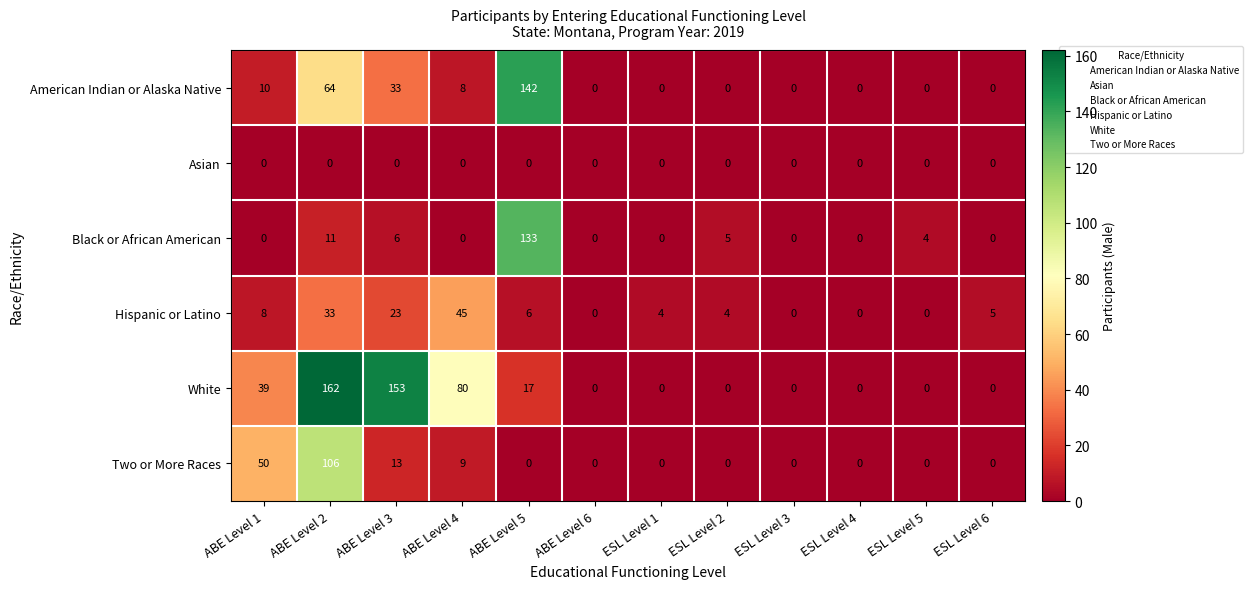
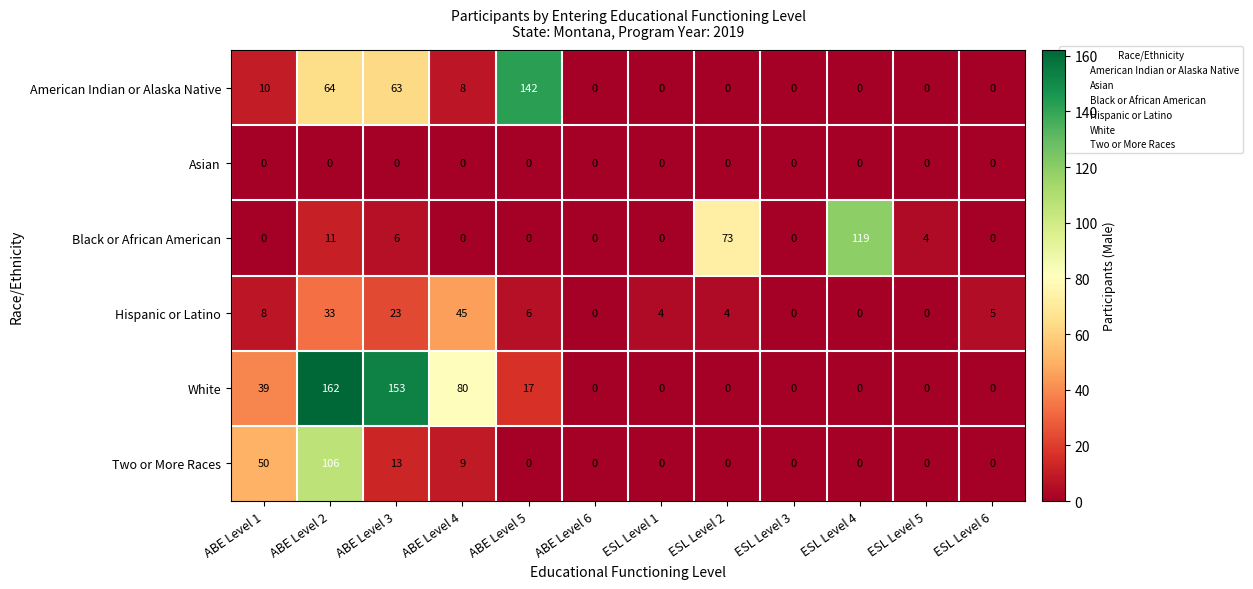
American Indian or Alaska Native, ABE Level 3: 33 -> 63
Black or African American, ABE Level 5: 133 -> 0
Black or African American, ESL Level 2: 5 -> 73
Black or African American, ESL Level 4: 0 -> 119
